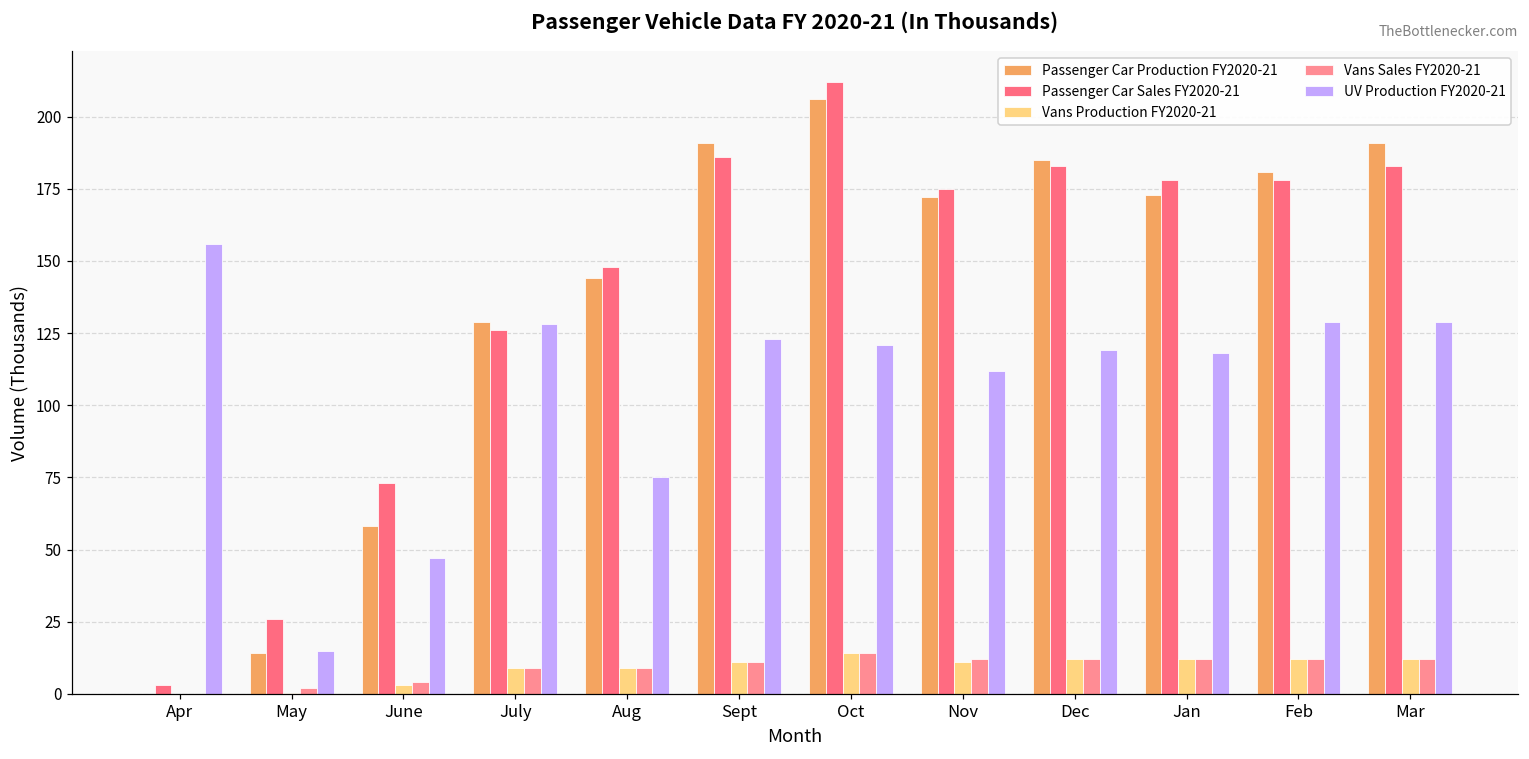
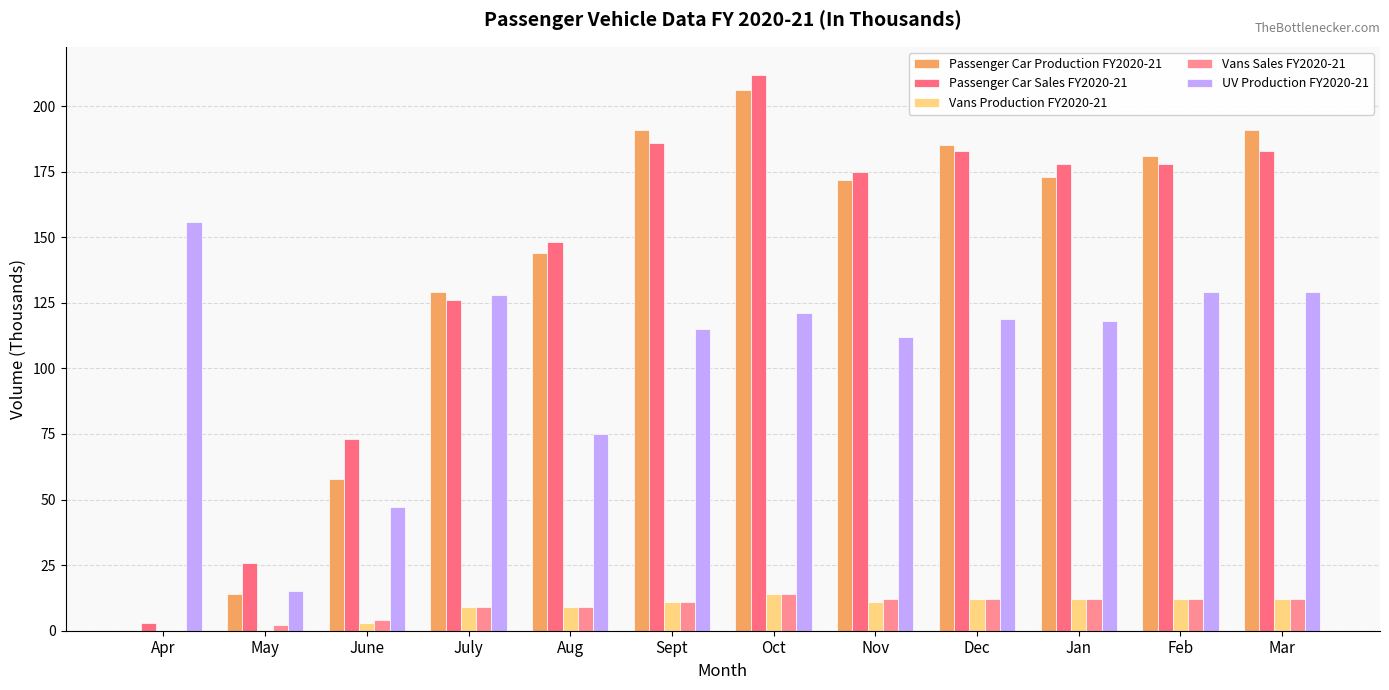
UV Production FY2020-21, Sept: 123 -> 115
